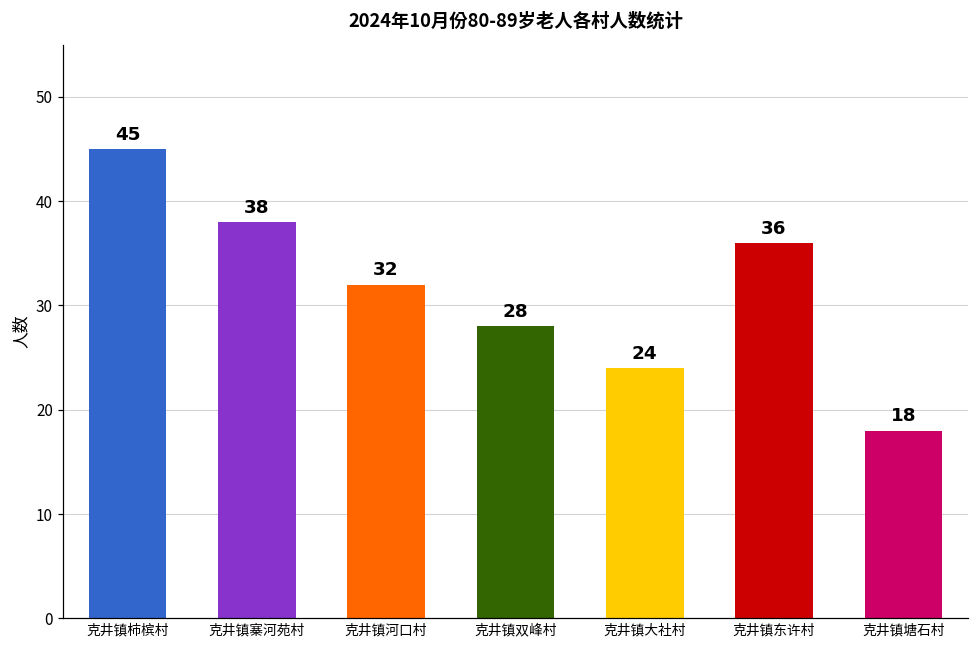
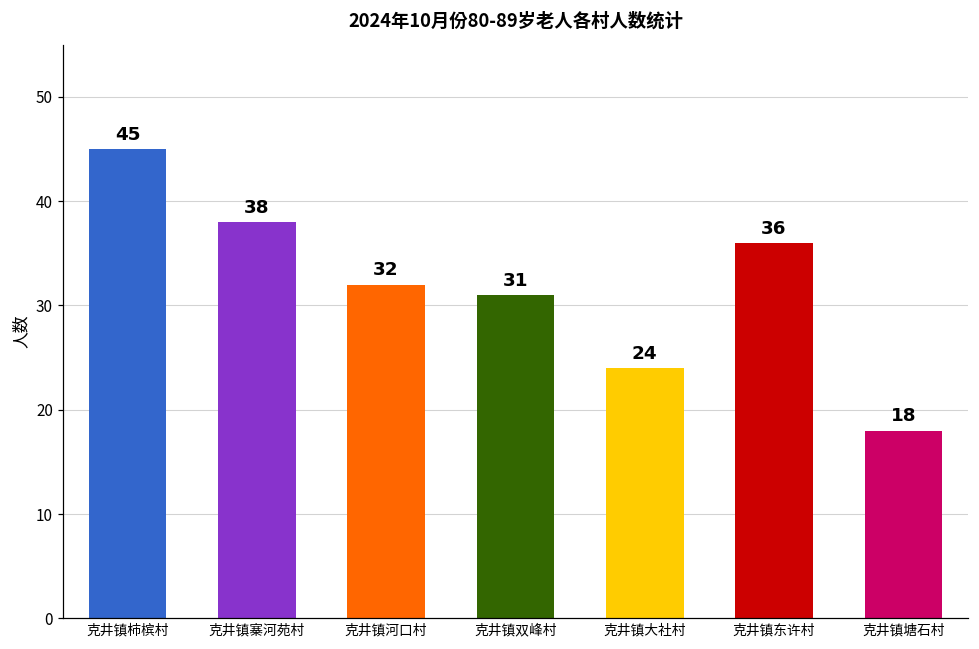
克井镇双峰村: 28 -> 31
